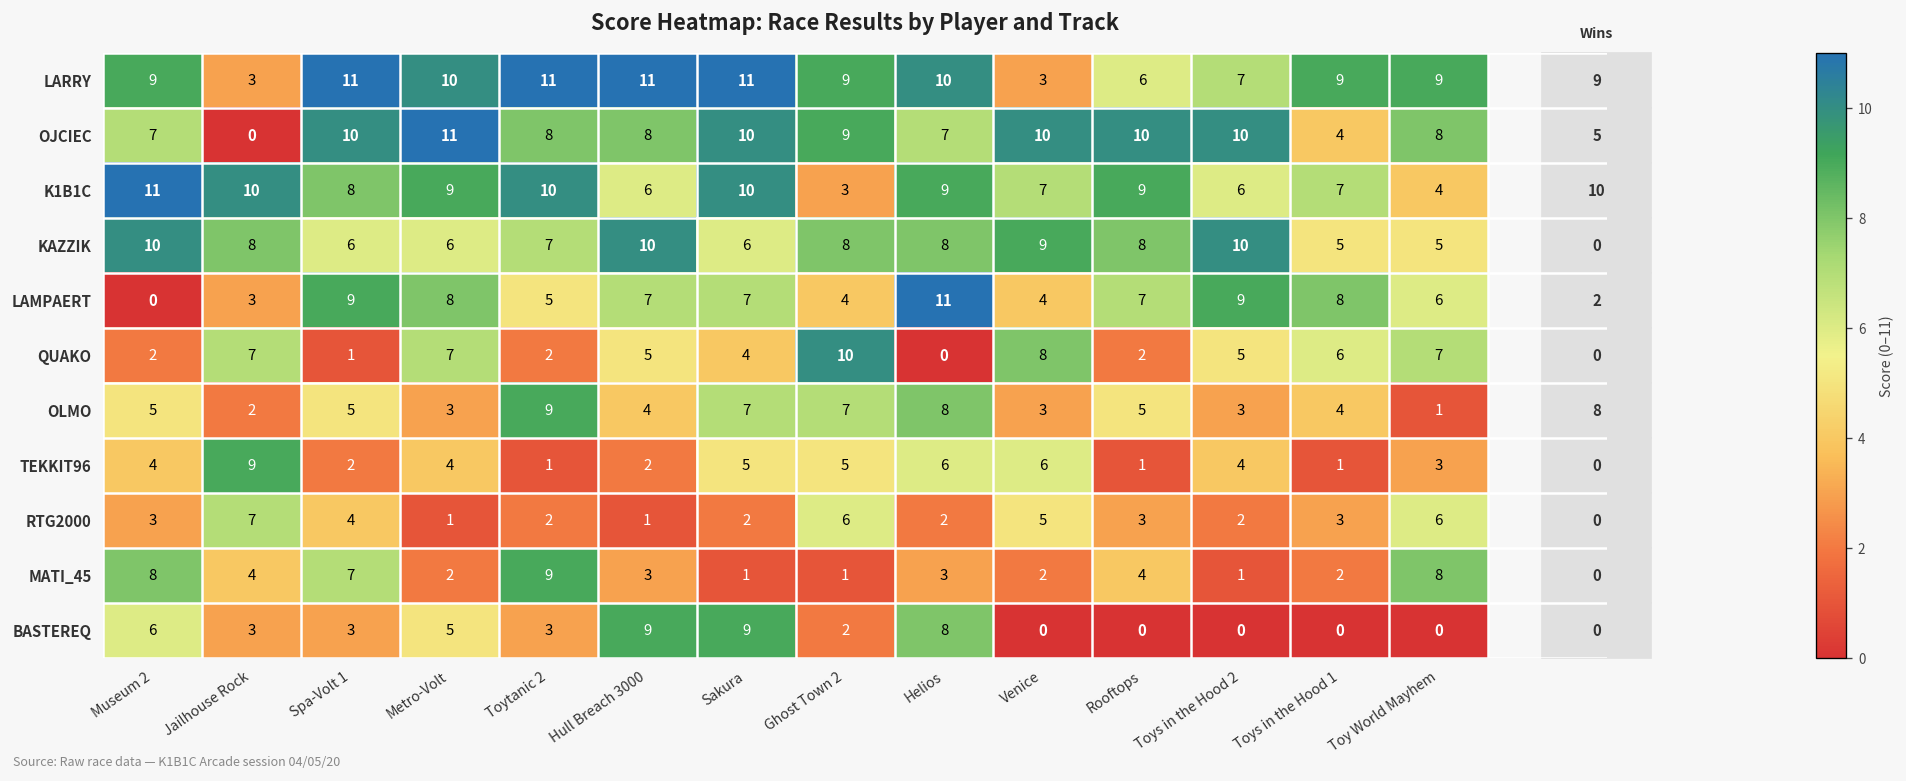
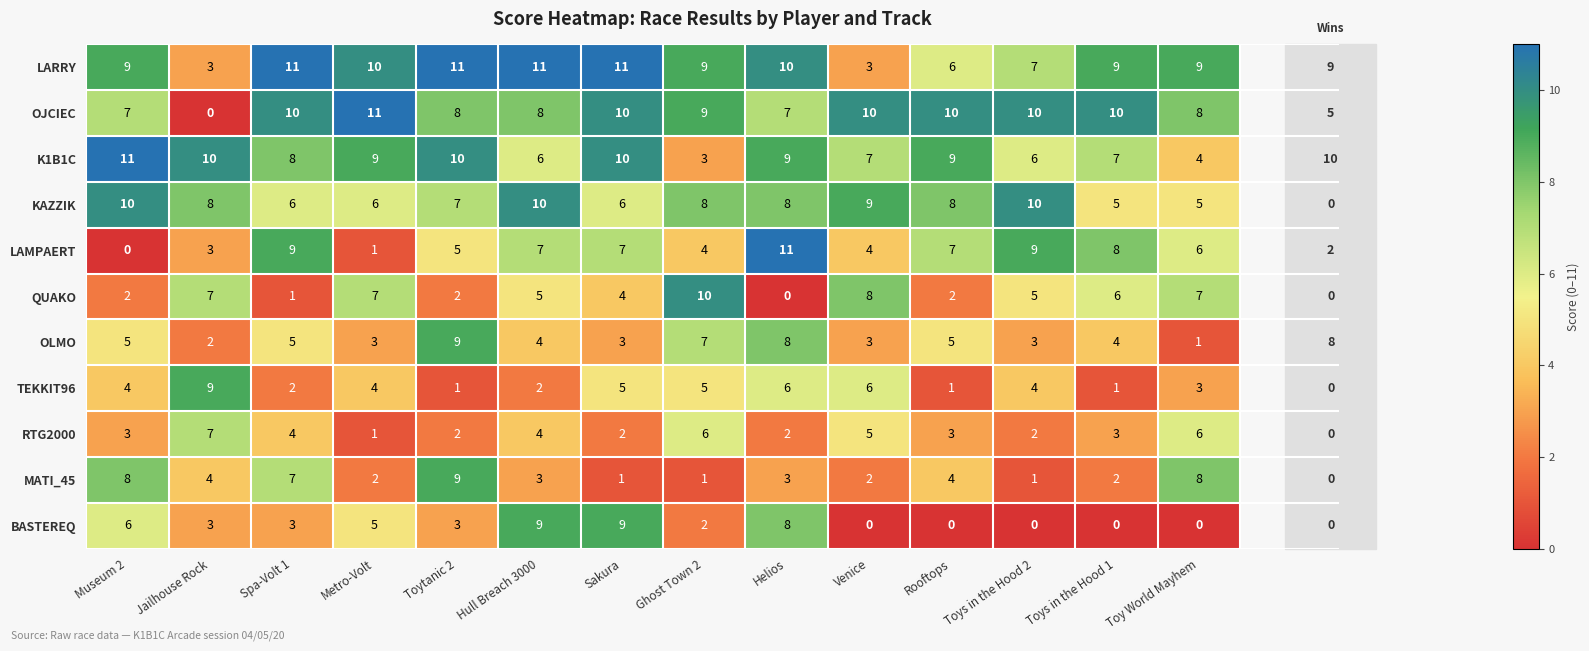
OJCIEC, Toys in the Hood 1: 4 -> 10
LAMPAERT, Metro-Volt: 8 -> 1
OLMO, Sakura: 7 -> 3
RTG2000, Hull Breach 3000: 1 -> 4
